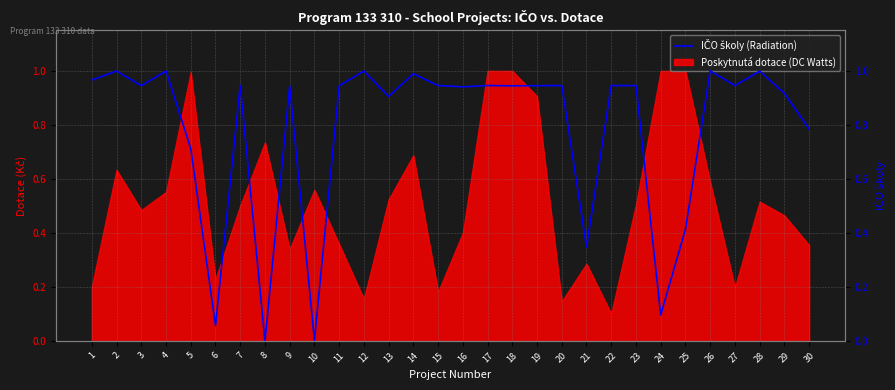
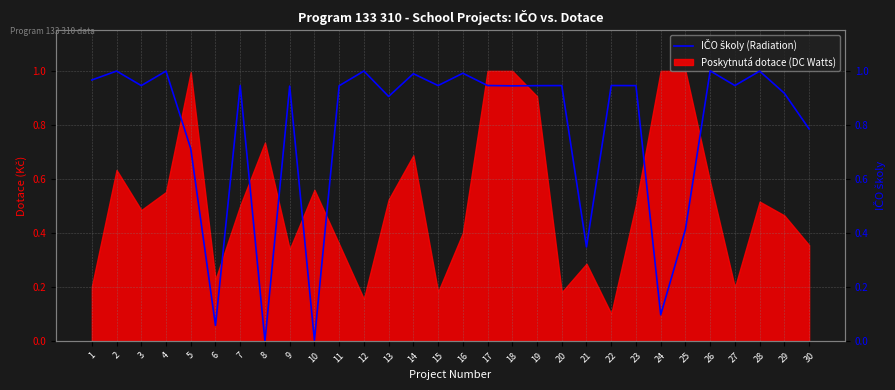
Poskytnutá dotace (DC Watts), 20: 0.15 -> 0.18
IČO školy (Radiation), 16: 0.94 -> 0.99
